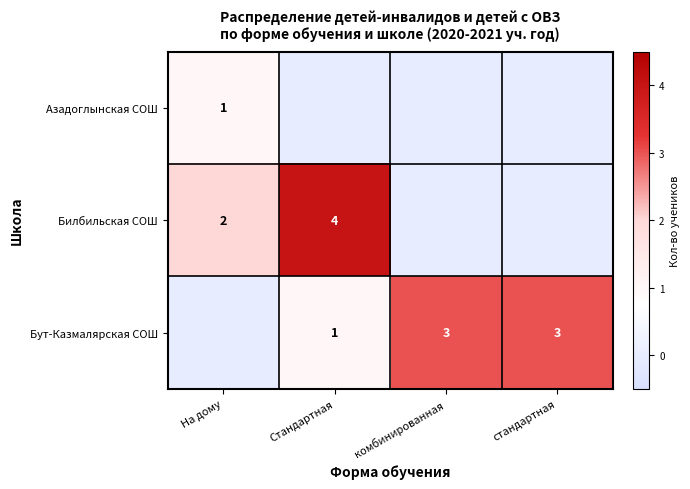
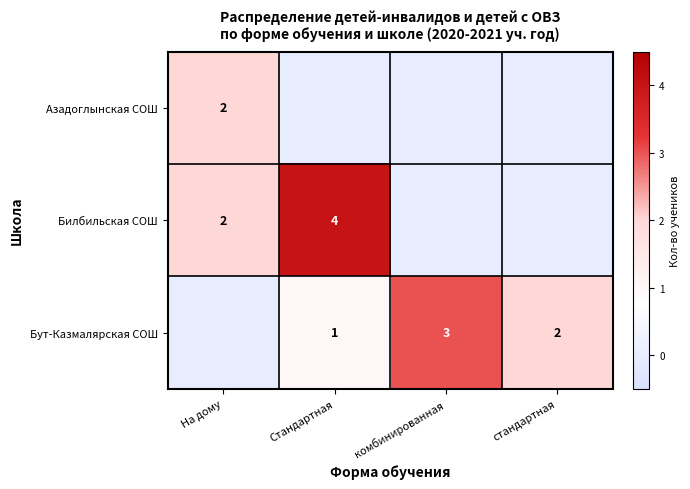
Азадоглынская СОШ, На дому: 1 -> 2
Бут-Казмалярская СОШ, стандартная: 3 -> 2
